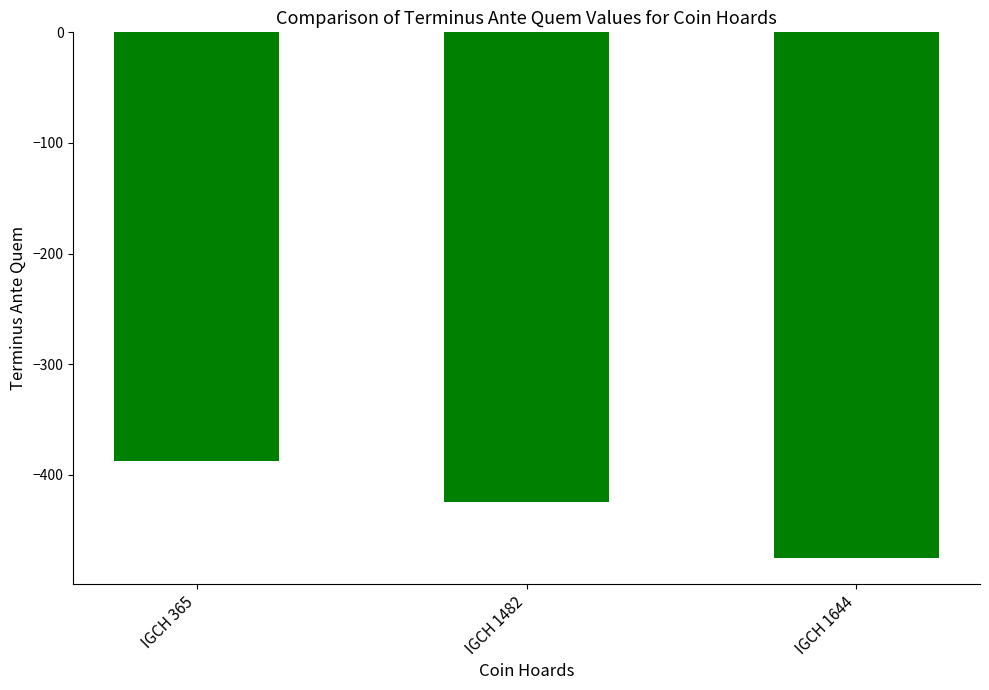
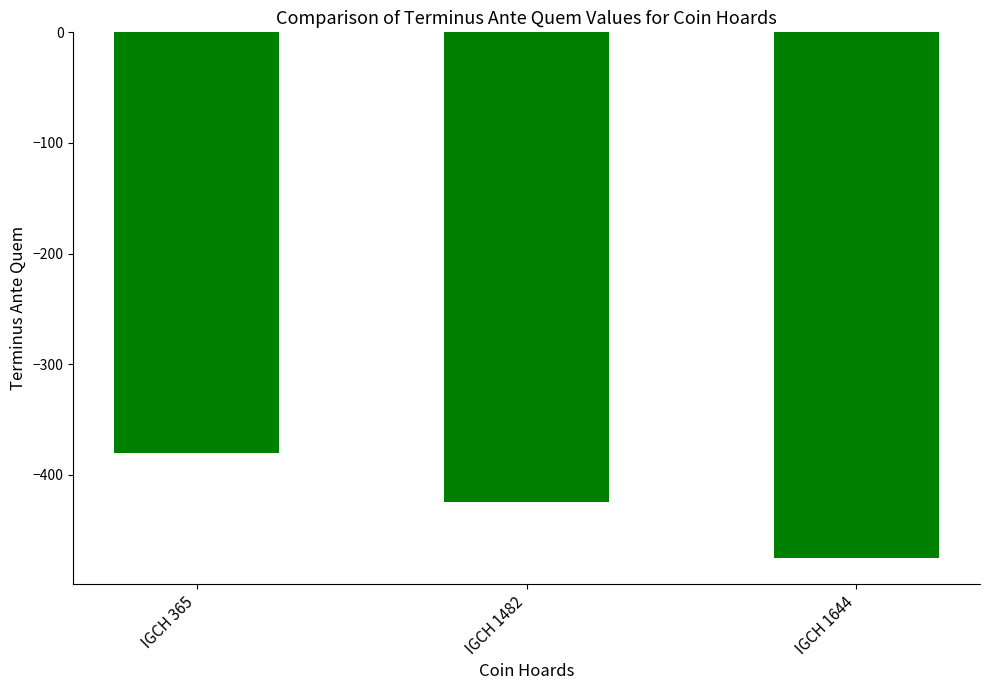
IGCH 365: -388 -> -380
